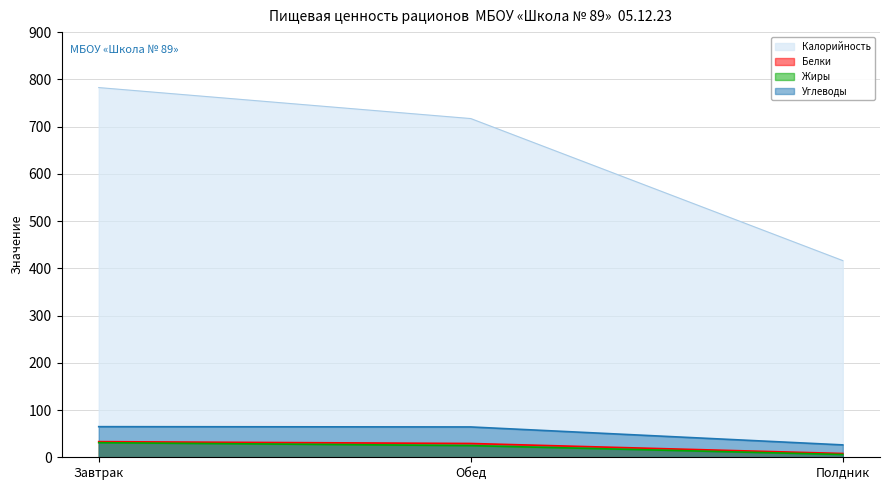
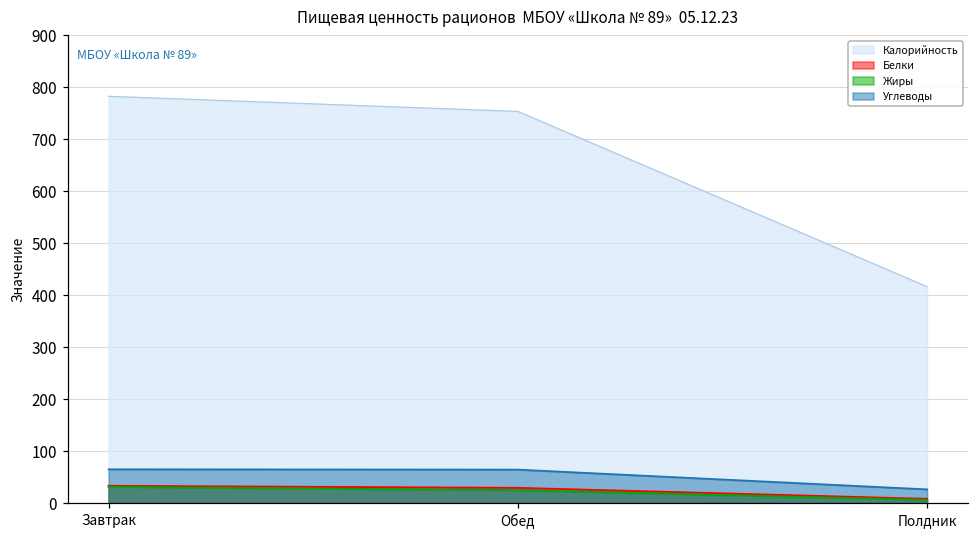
Калорийность, Обед: 720 -> 750
